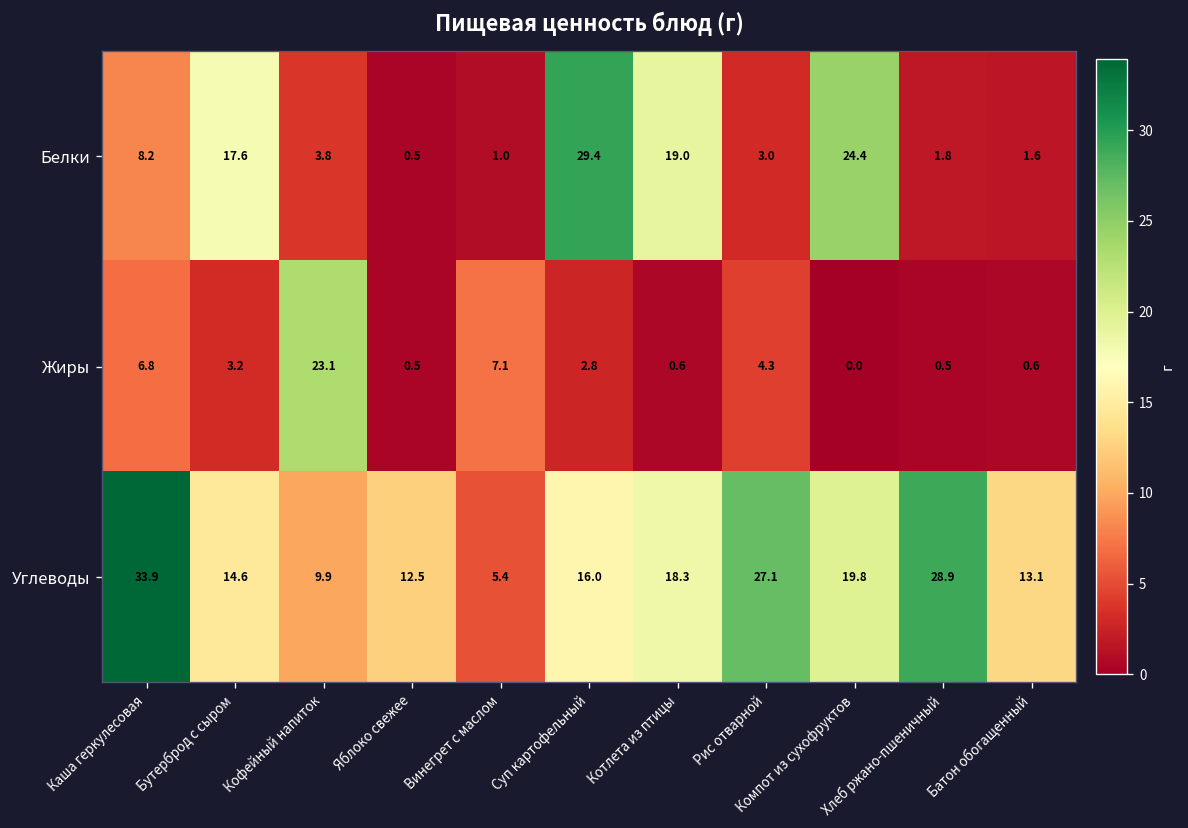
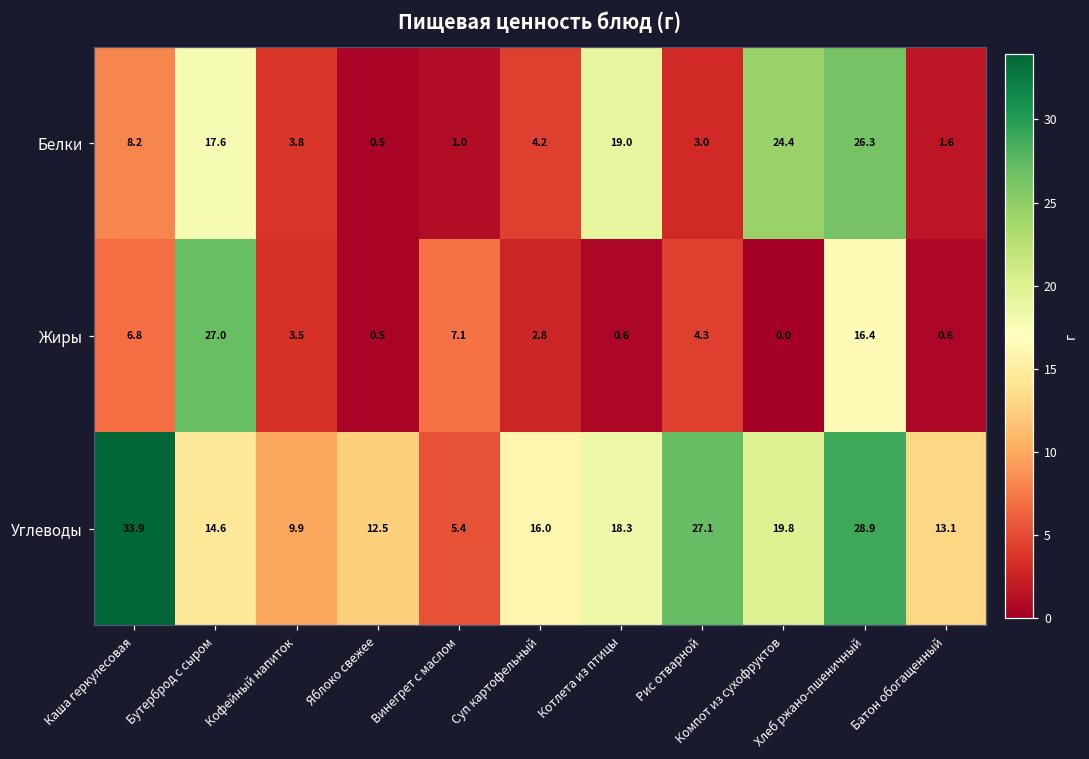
Белки, Суп картофельный: 29.4 -> 4.2
Белки, Хлеб ржано-пшеничный: 1.8 -> 26.3
Жиры, Бутерброд с сыром: 3.2 -> 27.0
Жиры, Кофейный напиток: 23.1 -> 3.5
Жиры, Хлеб ржано-пшеничный: 0.5 -> 16.4
